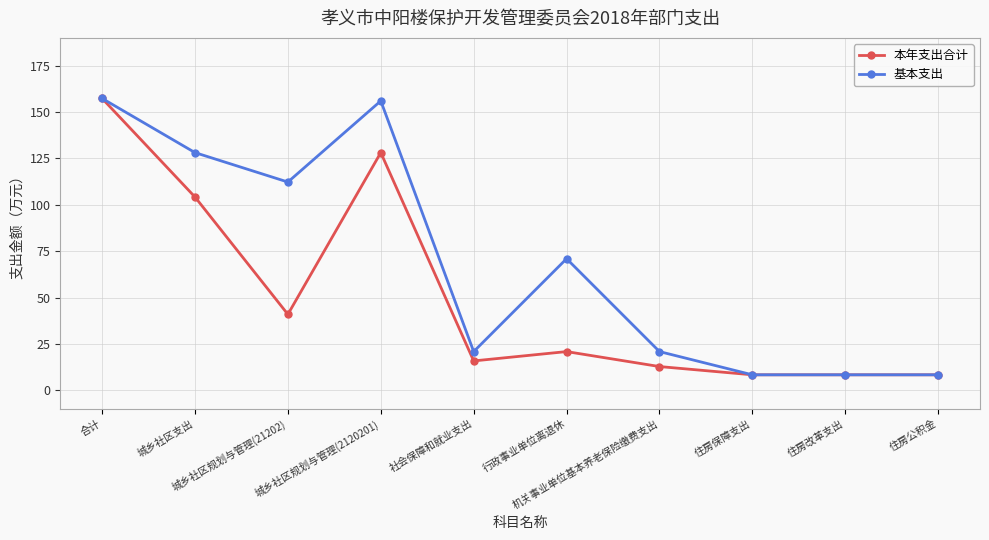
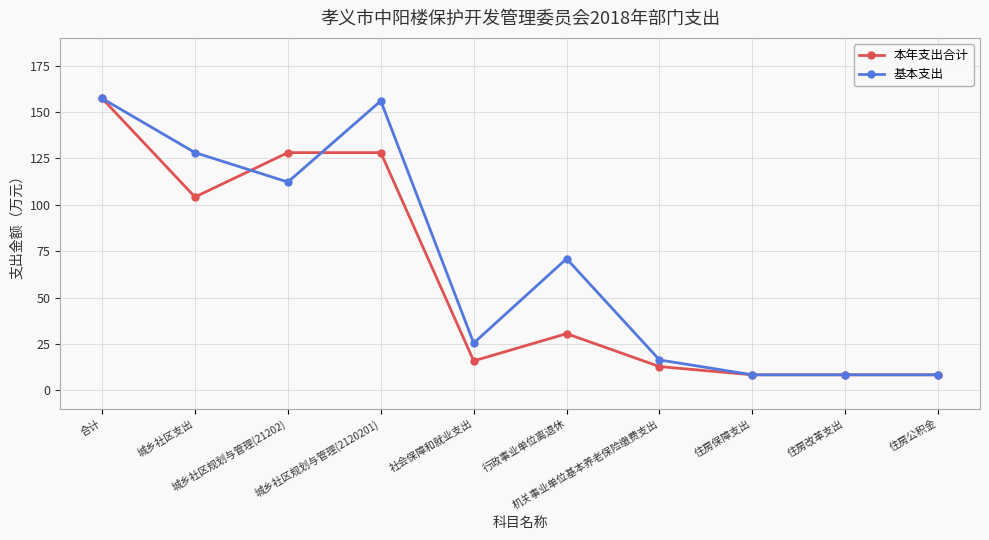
本年支出合计, 城乡社区规划与管理(21202): 41 -> 128
基本支出, 社会保障和就业支出: 21 -> 25
本年支出合计, 行政事业单位离退休: 21 -> 31
基本支出, 机关事业单位基本养老保险缴费支出: 21 -> 16
